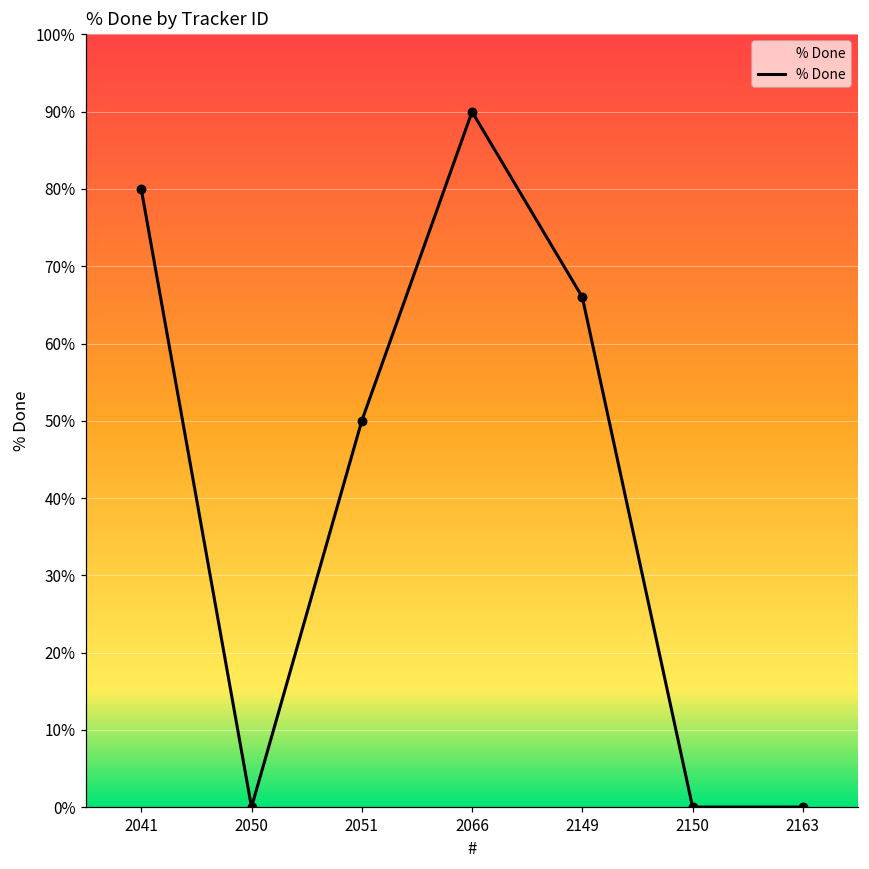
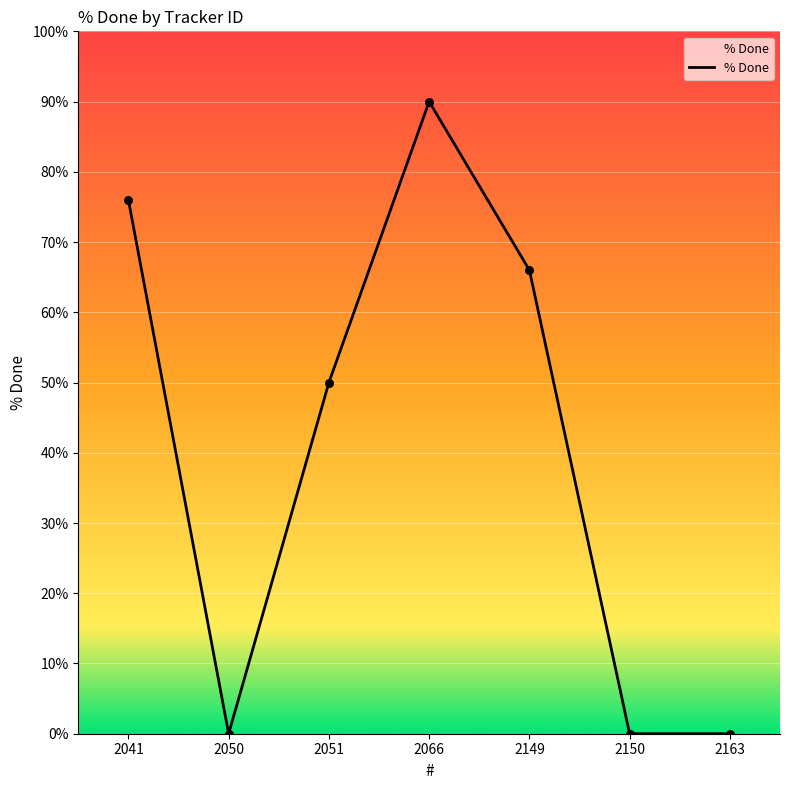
2041: 80% -> 76%
